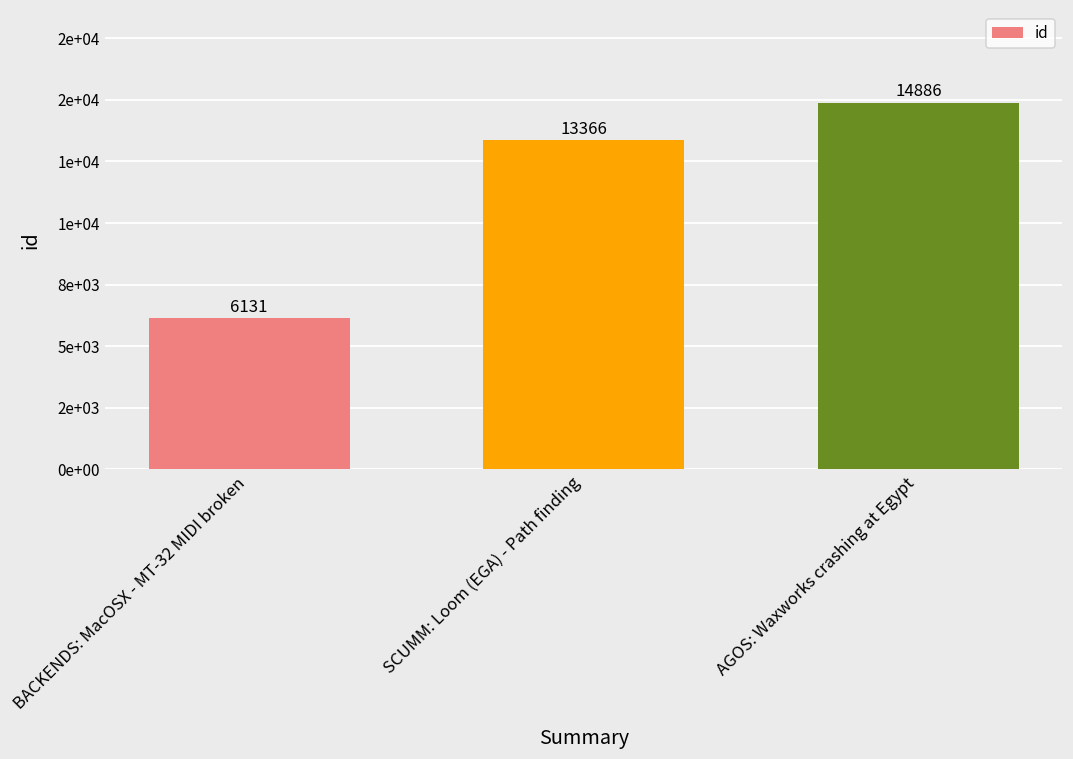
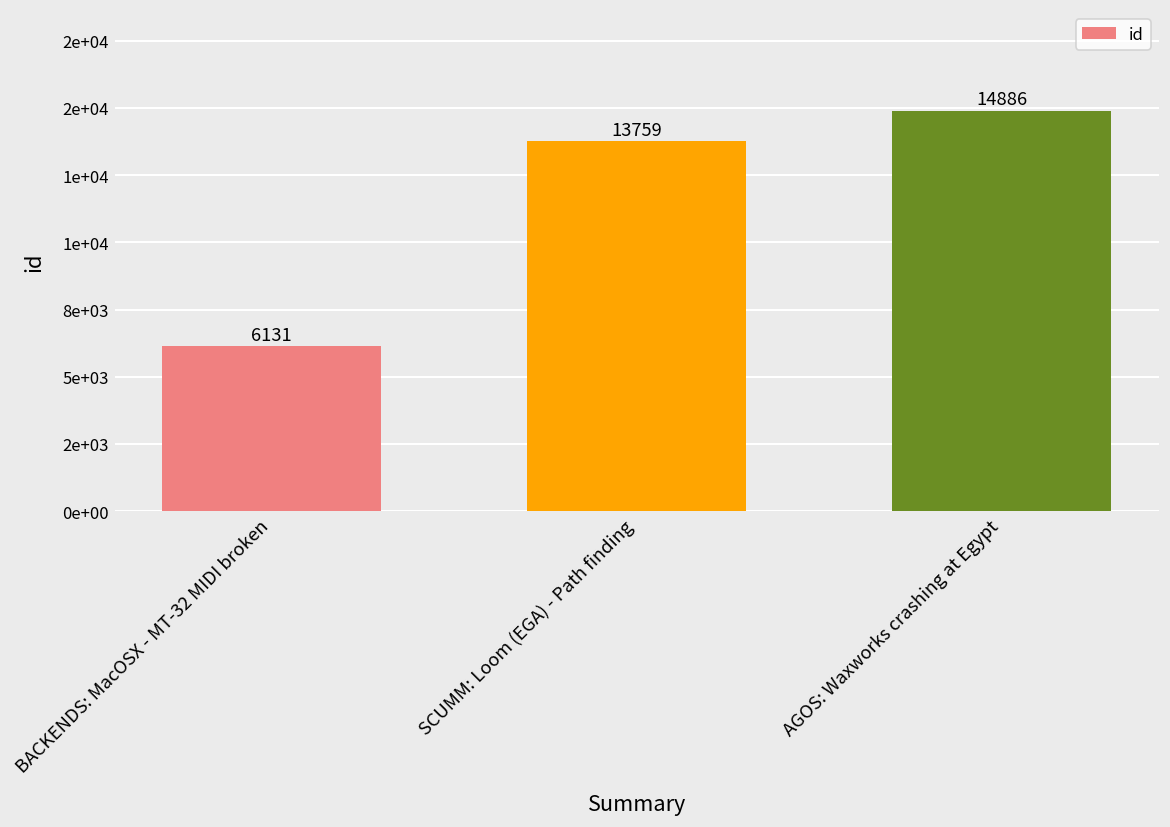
SCUMM: Loom (EGA) - Path finding: 13366 -> 13759
